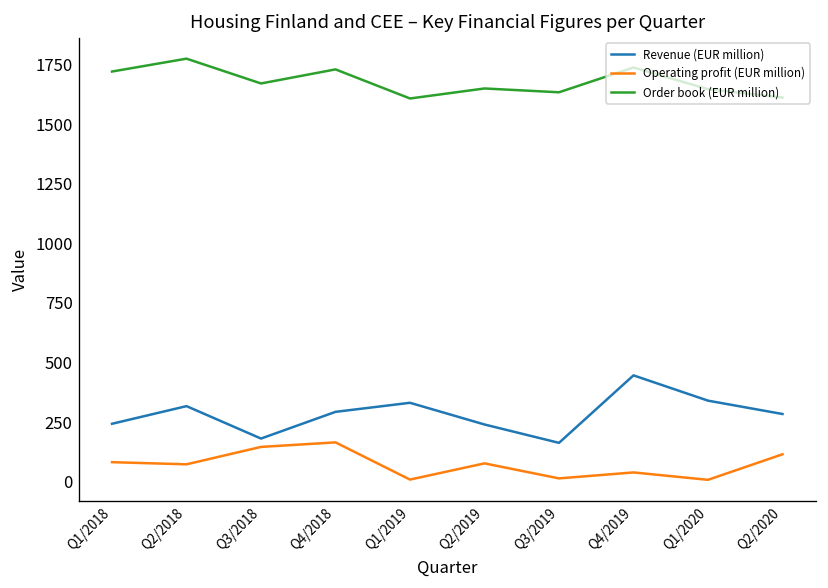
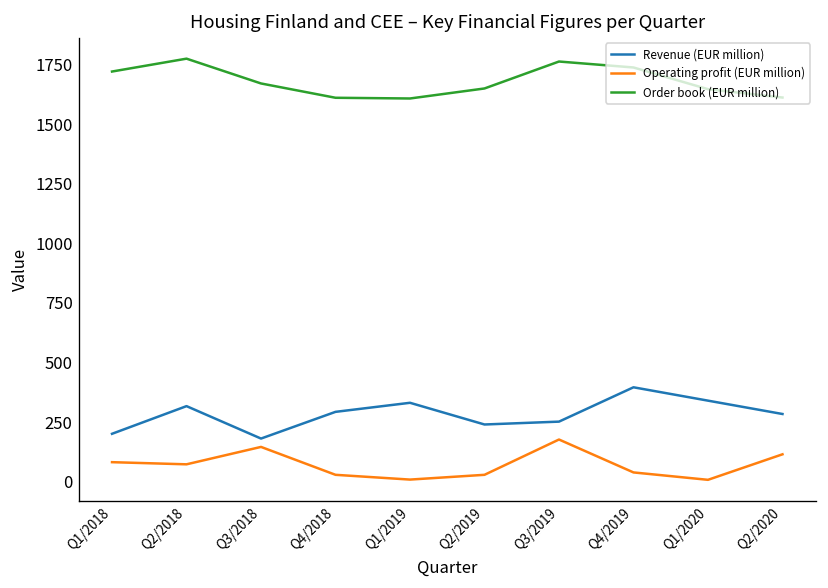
Revenue (EUR million), Q1/2018: 240 -> 200
Operating profit (EUR million), Q4/2018: 170 -> 30
Order book (EUR million), Q4/2018: 1730 -> 1610
Operating profit (EUR million), Q2/2019: 80 -> 30
Revenue (EUR million), Q3/2019: 160 -> 250
Operating profit (EUR million), Q3/2019: 10 -> 180
Order book (EUR million), Q3/2019: 1630 -> 1760
Revenue (EUR million), Q4/2019: 450 -> 400
